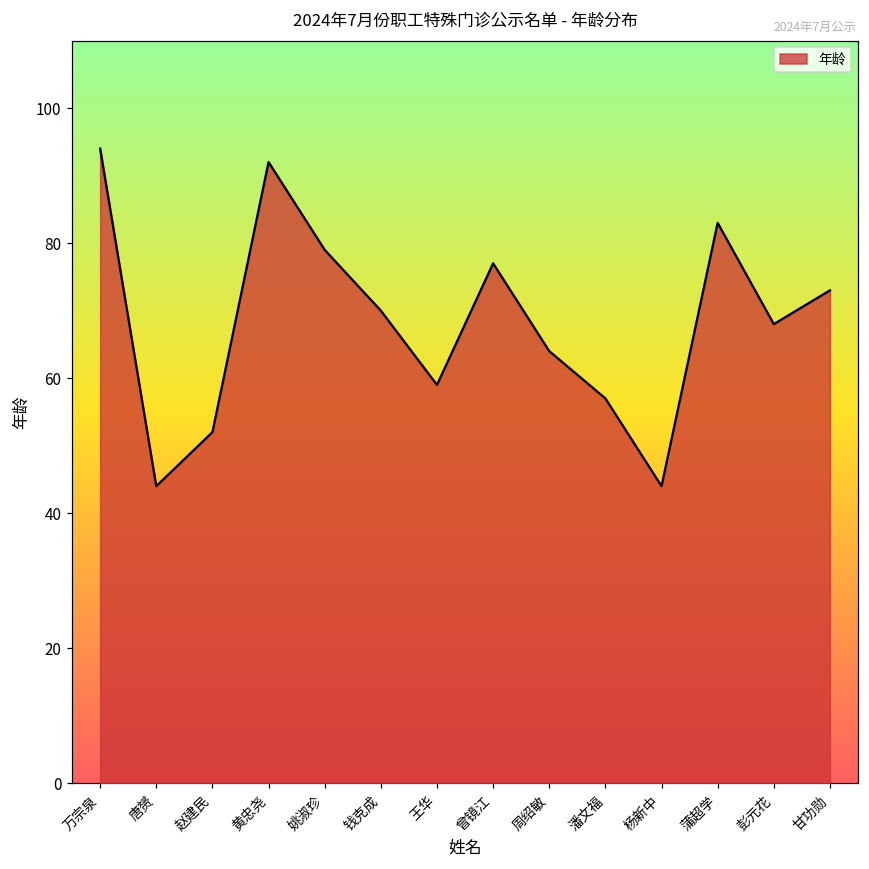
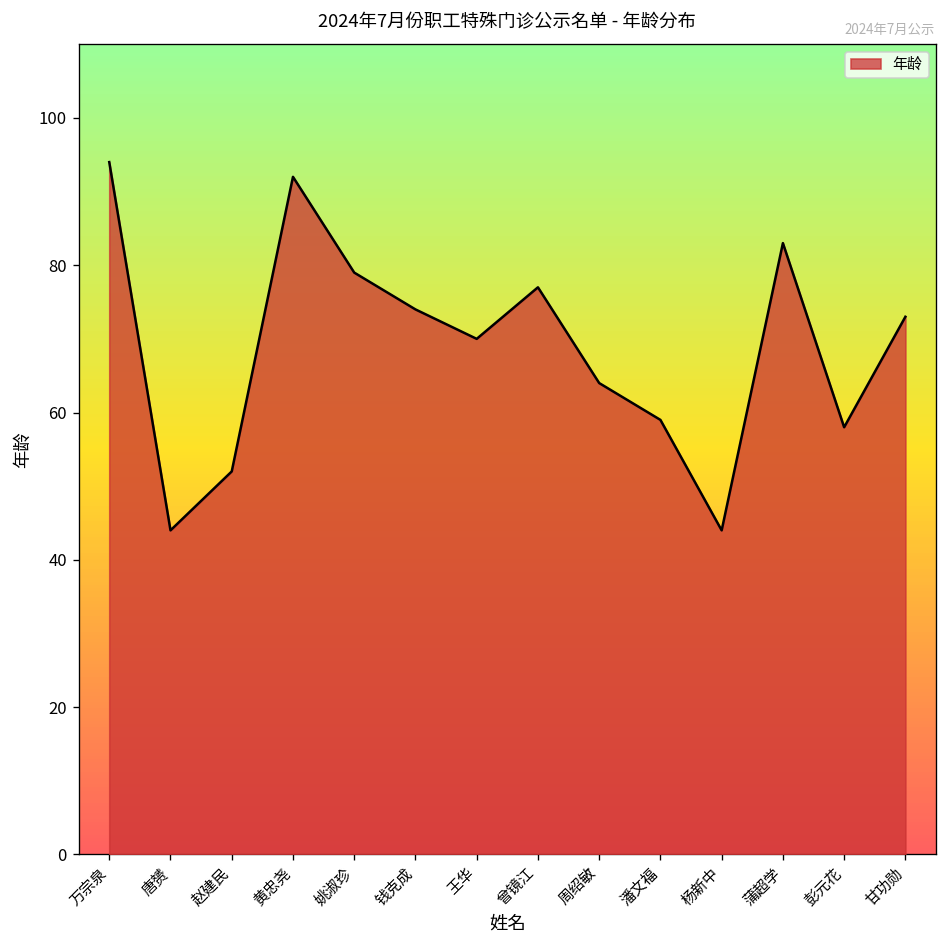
钱克成: 70 -> 74
王华: 59 -> 70
潘文福: 57 -> 59
彭元花: 68 -> 58
